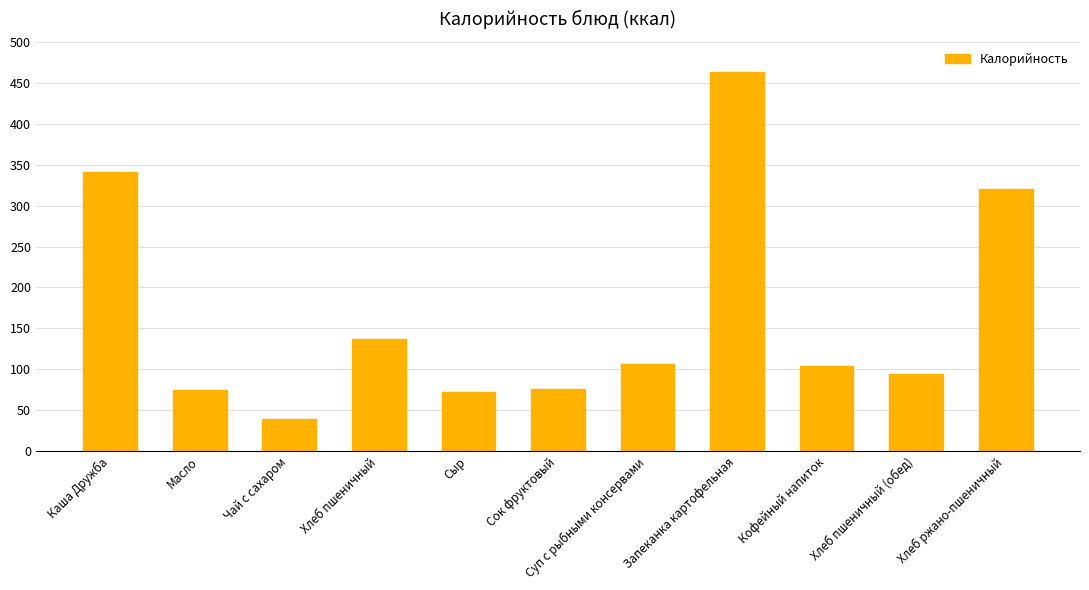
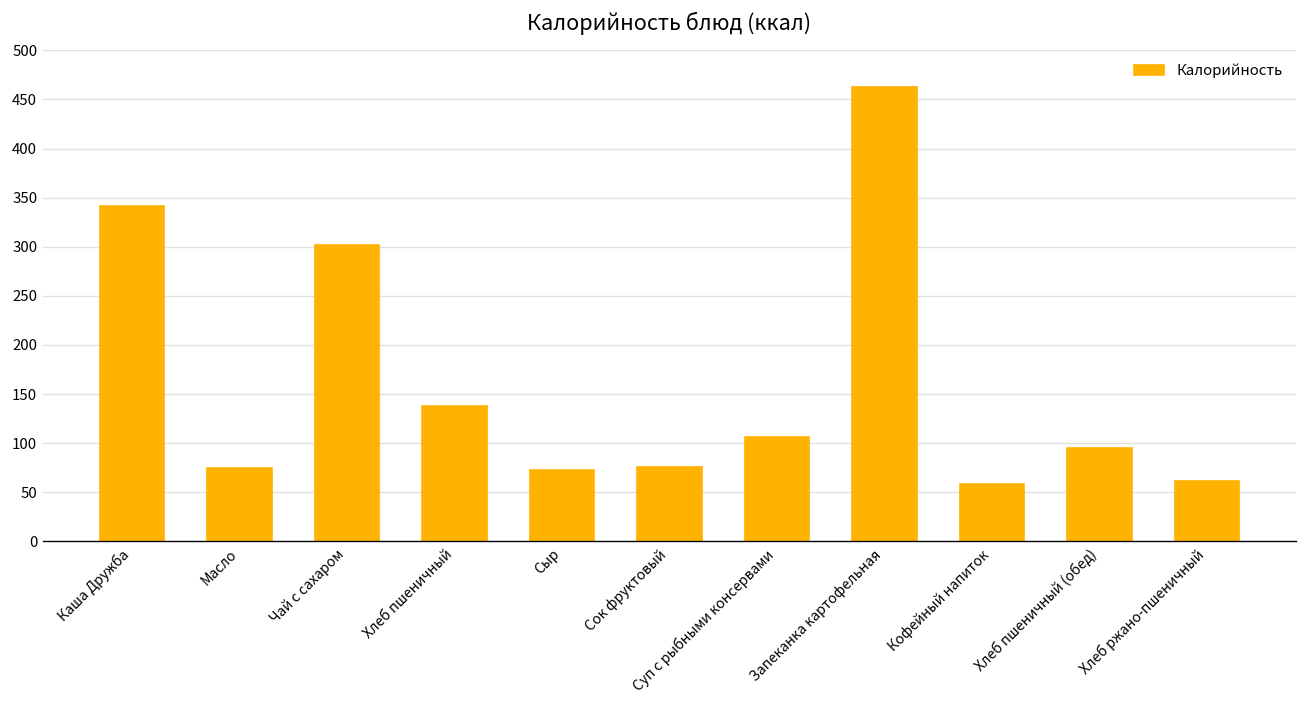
Чай с сахаром: 40 -> 300
Кофейный напиток: 100 -> 60
Хлеб ржано-пшеничный: 320 -> 60
